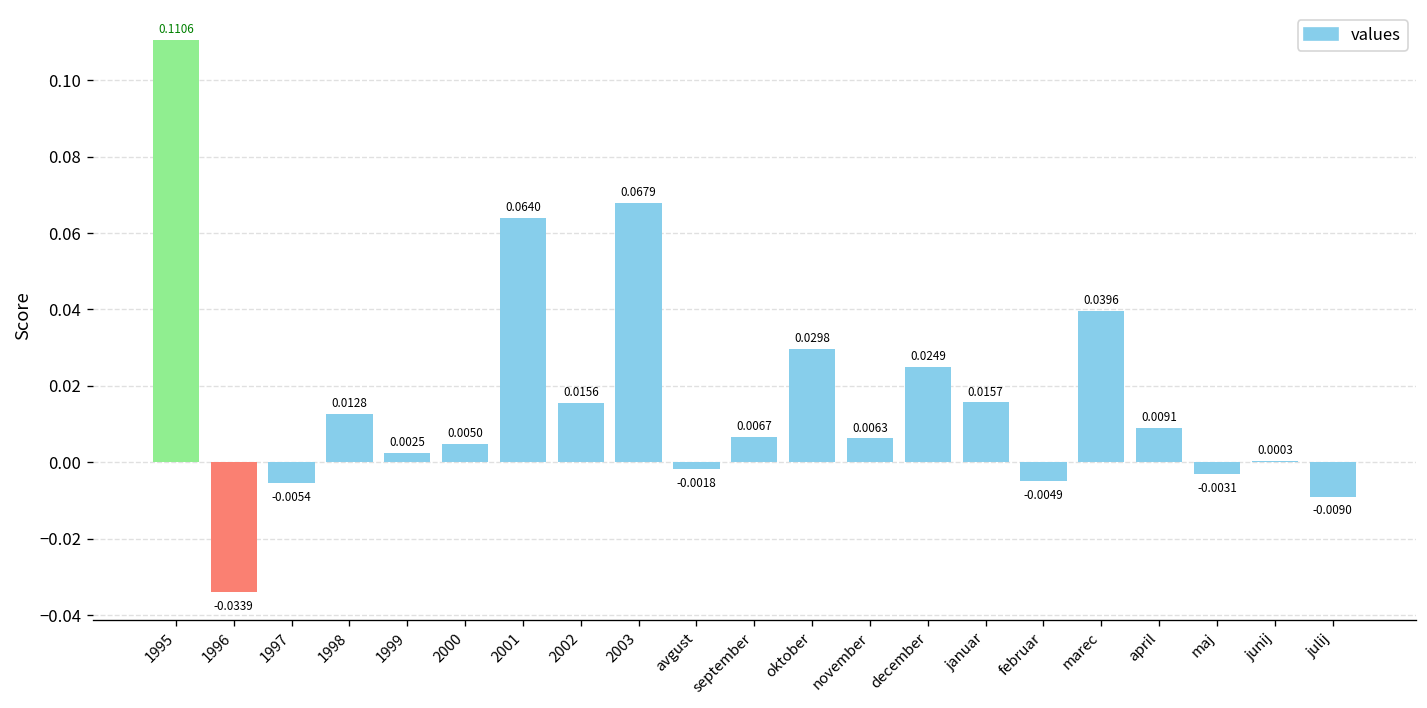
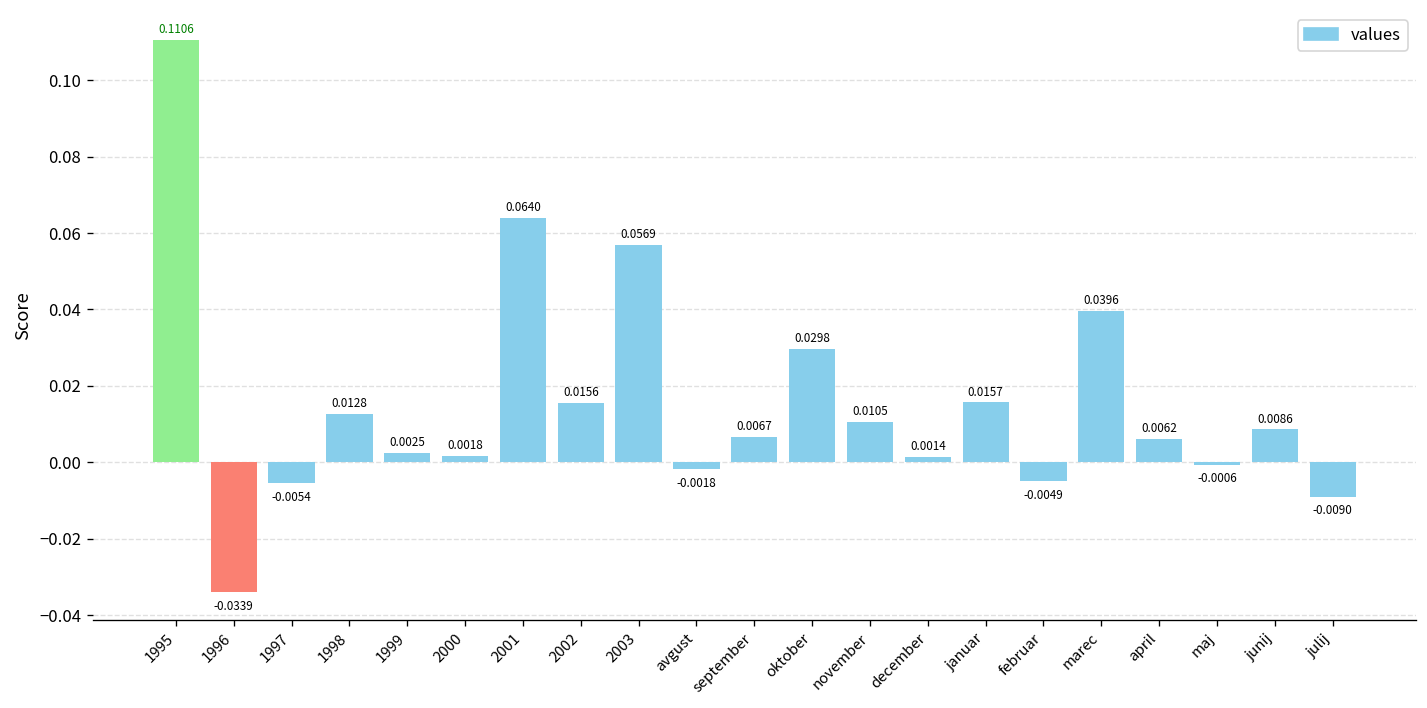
2000: 0.0050 -> 0.0018
2003: 0.0679 -> 0.0569
november: 0.0063 -> 0.0105
december: 0.0249 -> 0.0014
april: 0.0091 -> 0.0062
maj: -0.0031 -> -0.0006
junij: 0.0003 -> 0.0086
